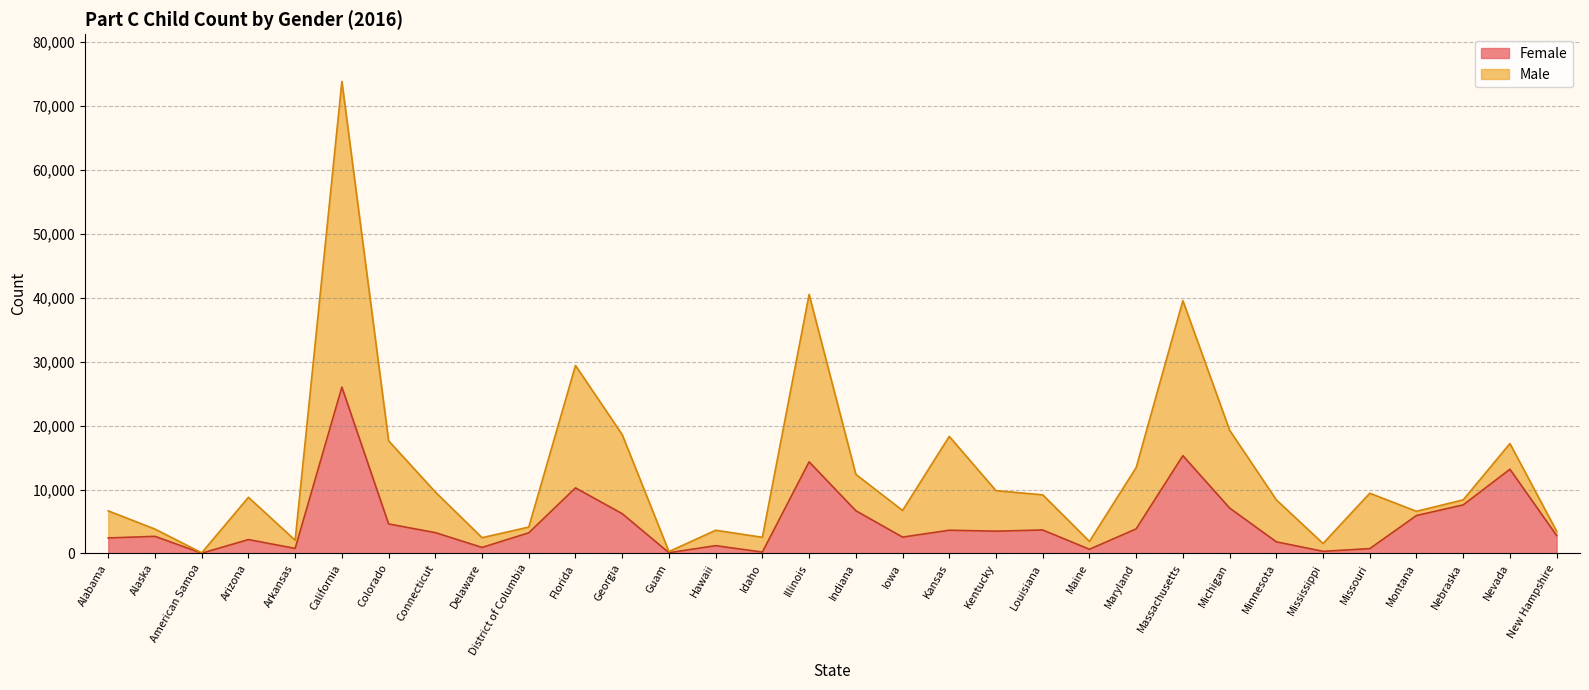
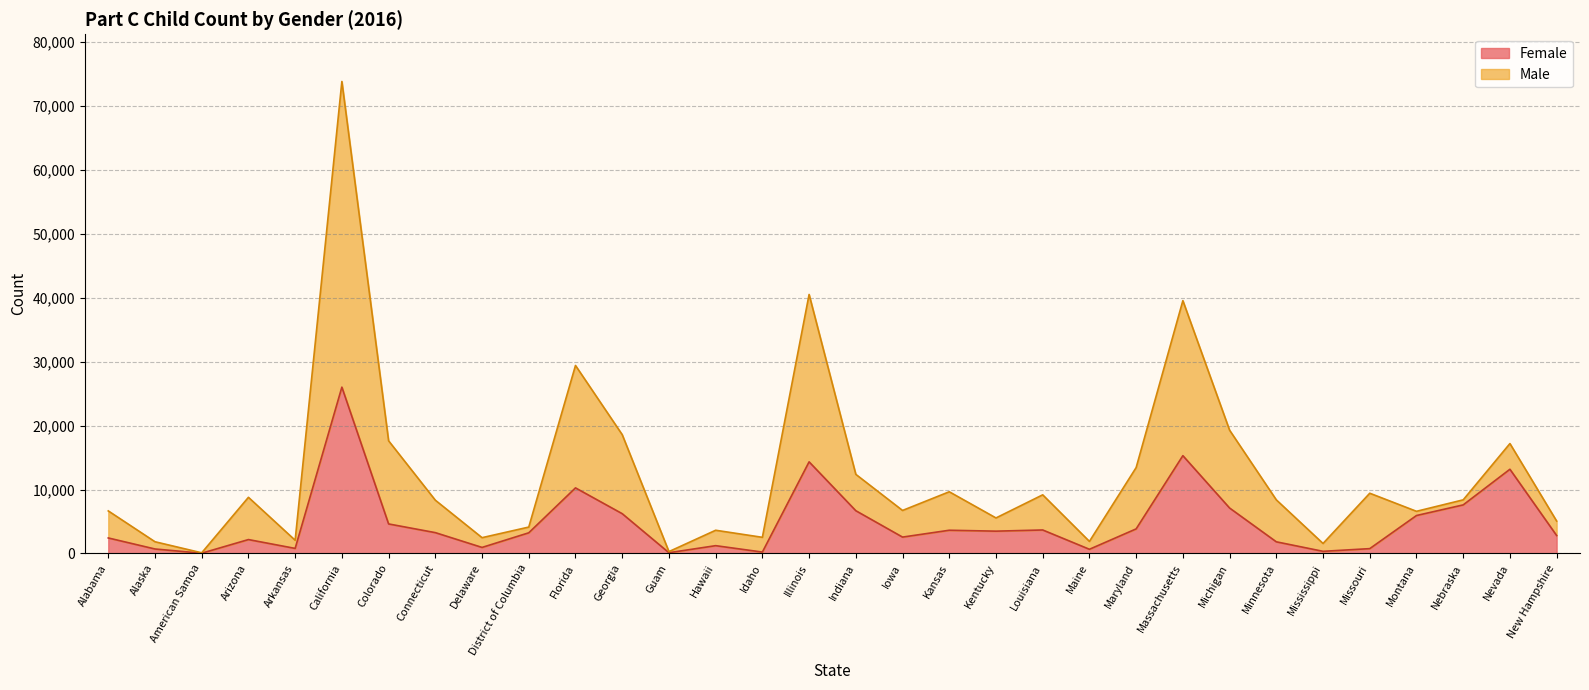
Female, Alaska: 3,000 -> 1,000
Male, Connecticut: 6,000 -> 5,000
Male, Kansas: 15,000 -> 6,000
Male, Kentucky: 6,000 -> 2,000
Male, New Hampshire: 1,000 -> 2,000
